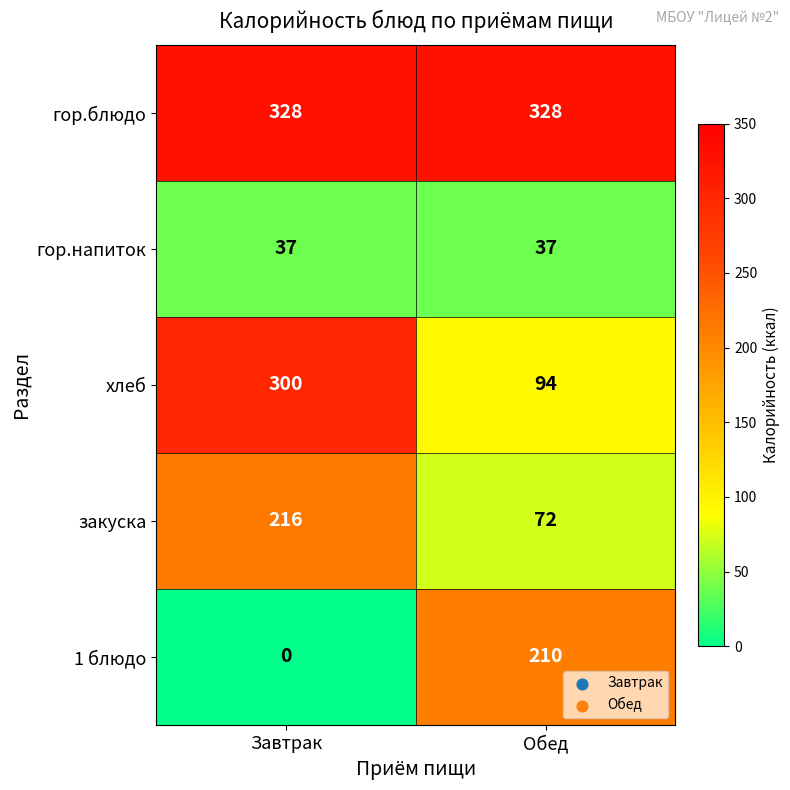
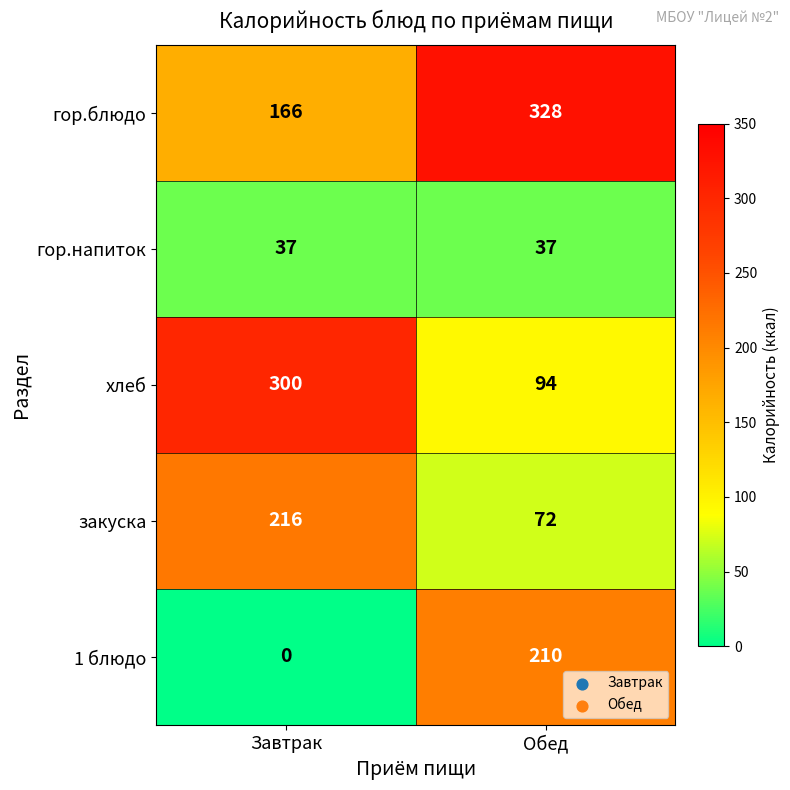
гор.блюдо, Завтрак: 328 -> 166
